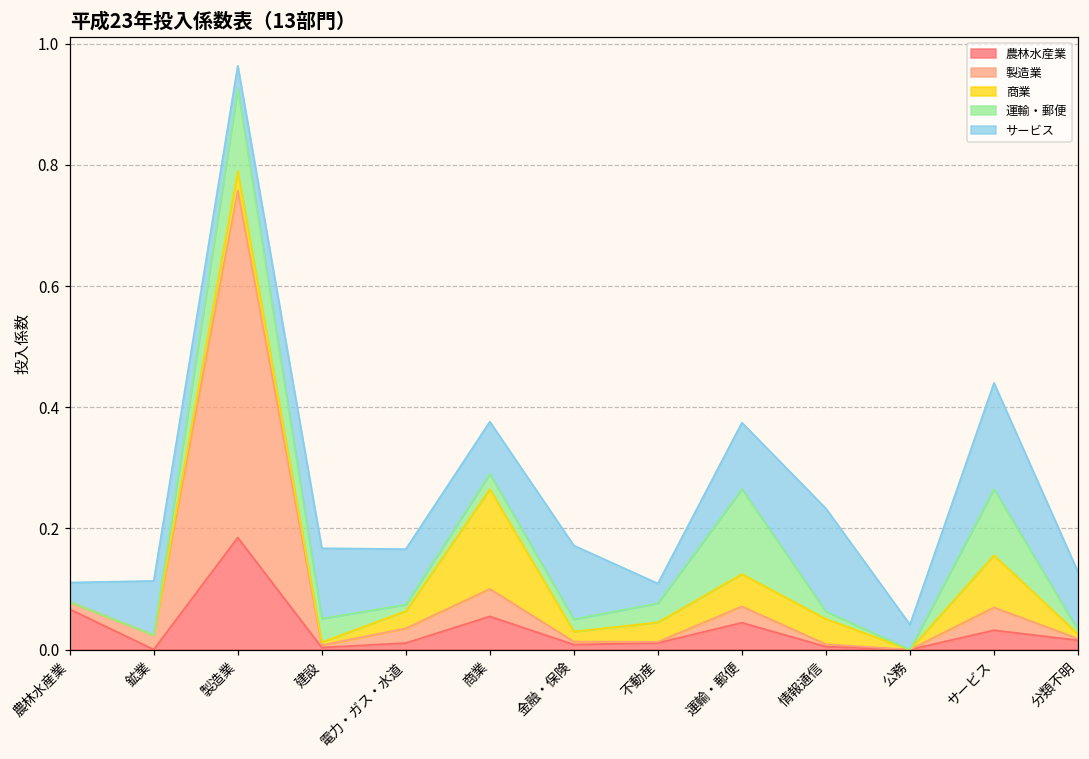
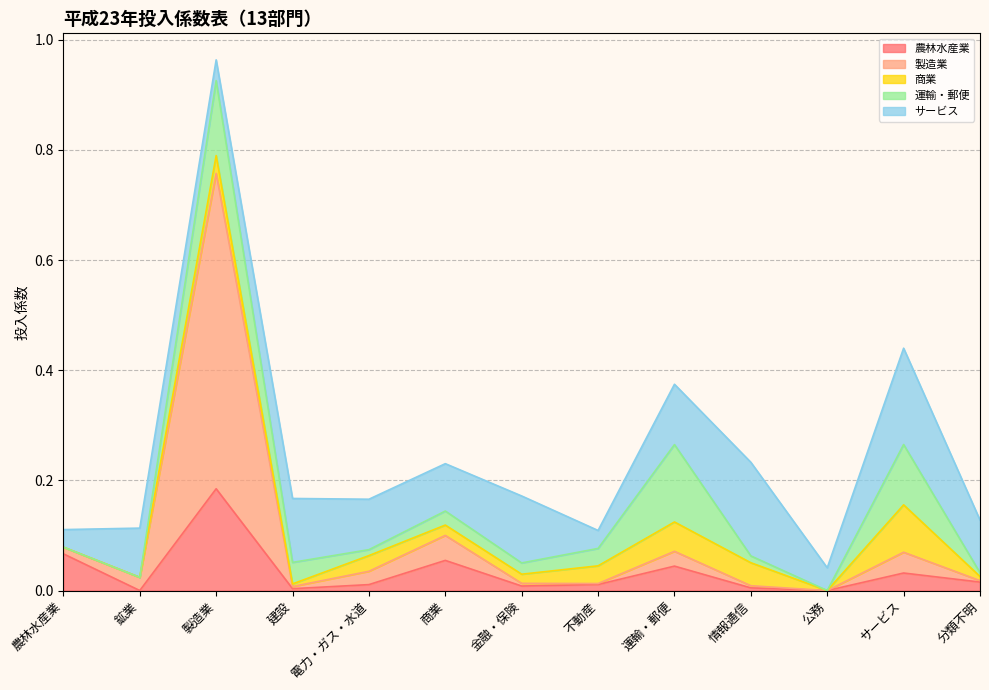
商業, 商業: 0.16 -> 0.02
